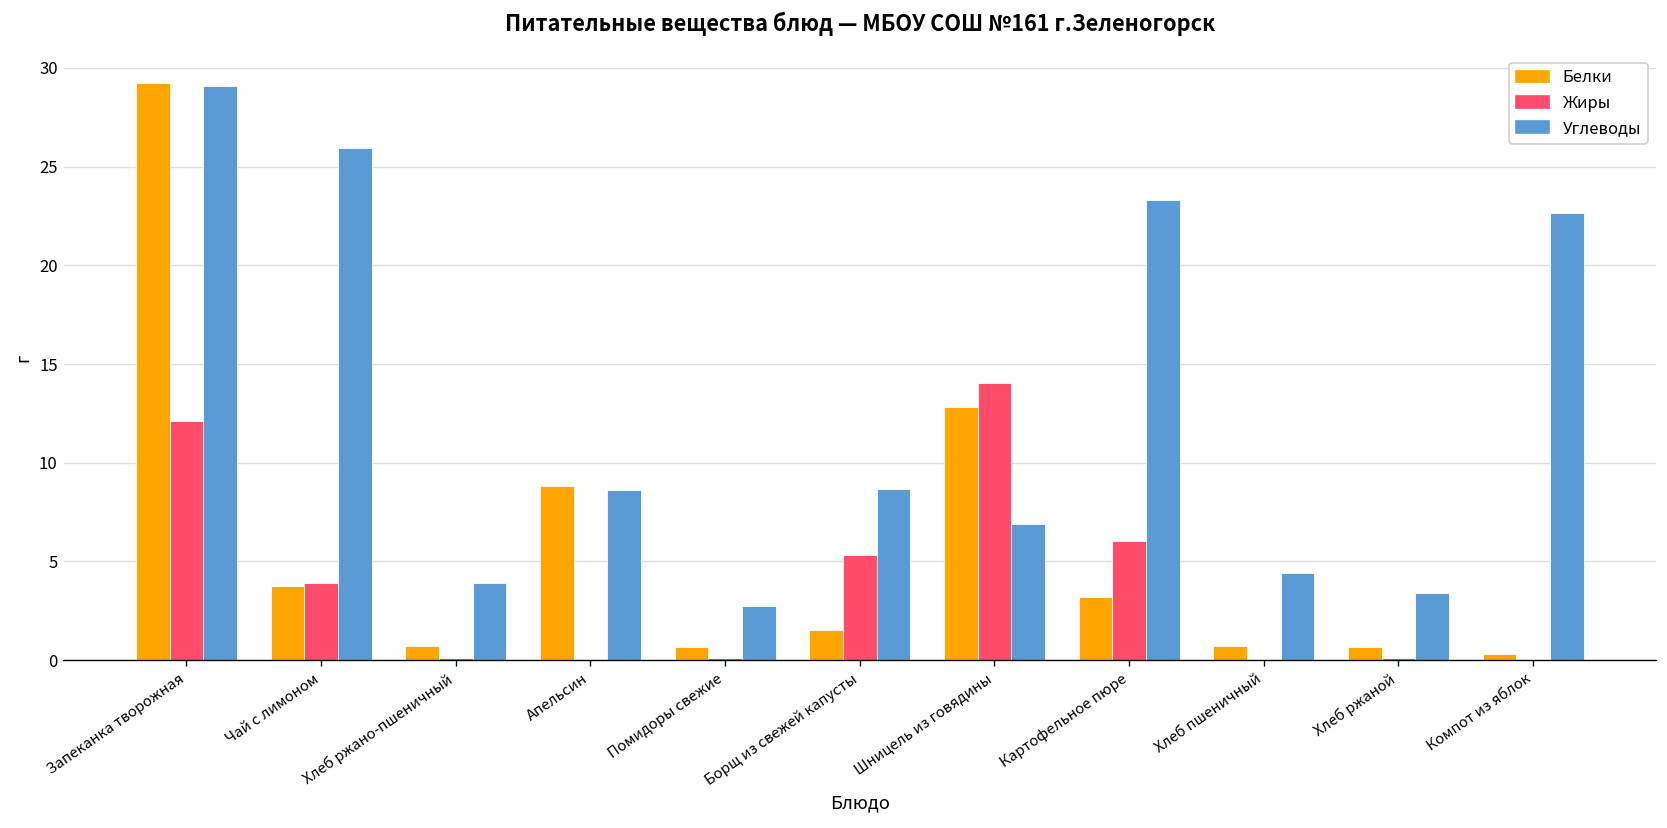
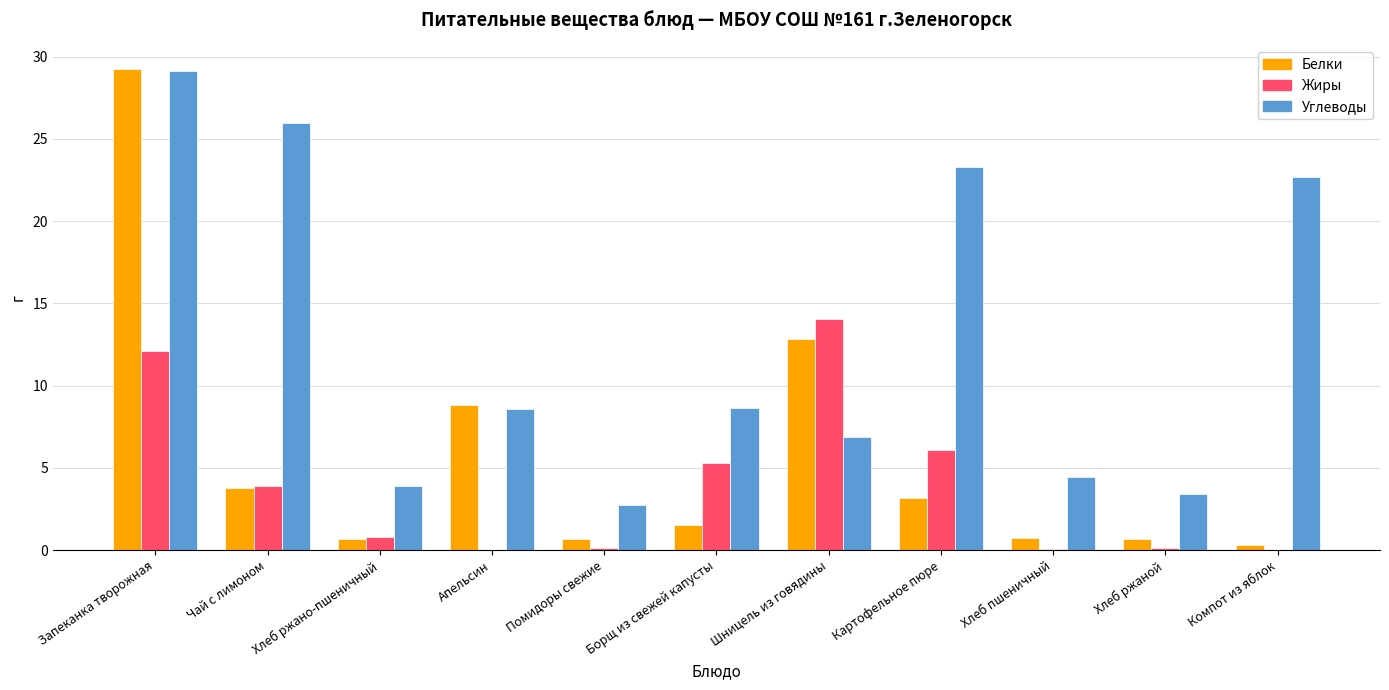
Жиры, Хлеб ржано-пшеничный: 0.1 -> 0.8
